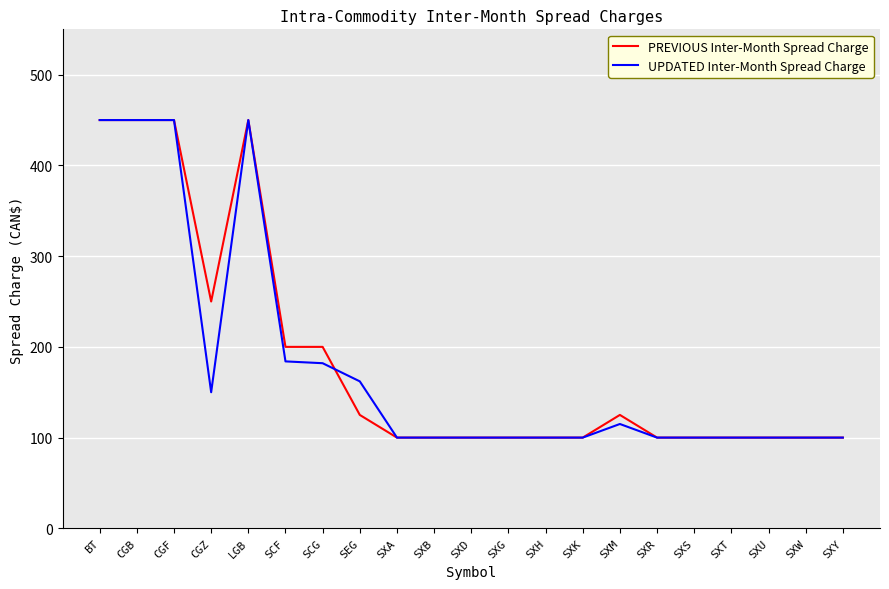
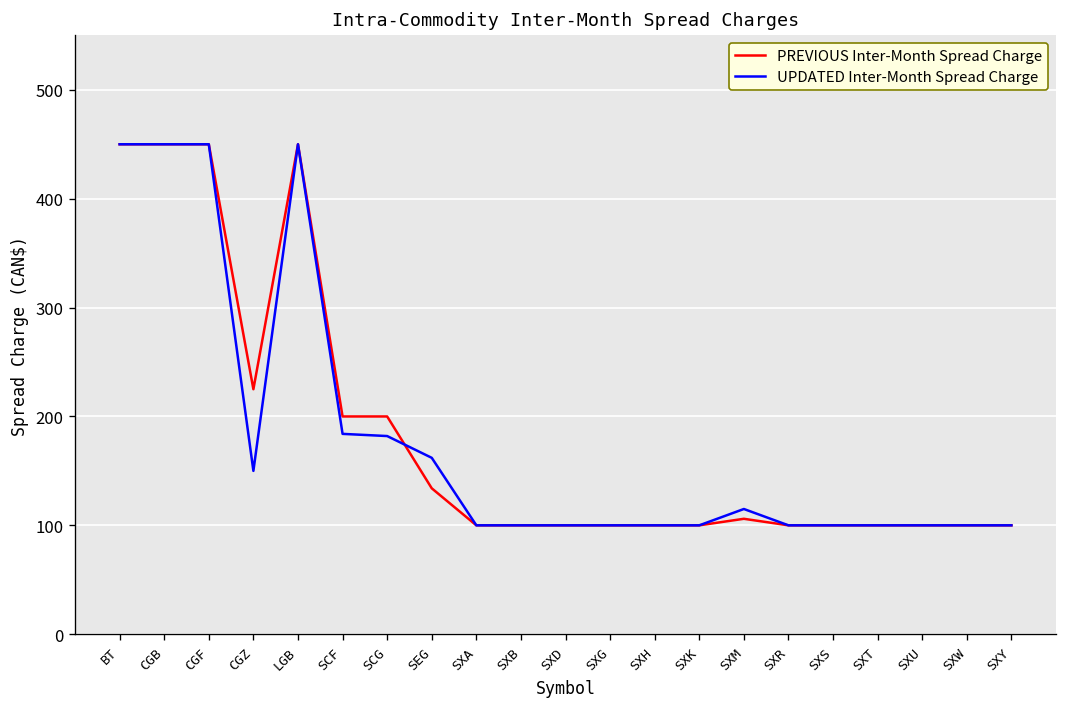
PREVIOUS Inter-Month Spread Charge, CGZ: 250 -> 230
PREVIOUS Inter-Month Spread Charge, SEG: 125 -> 134
PREVIOUS Inter-Month Spread Charge, SXM: 130 -> 110
